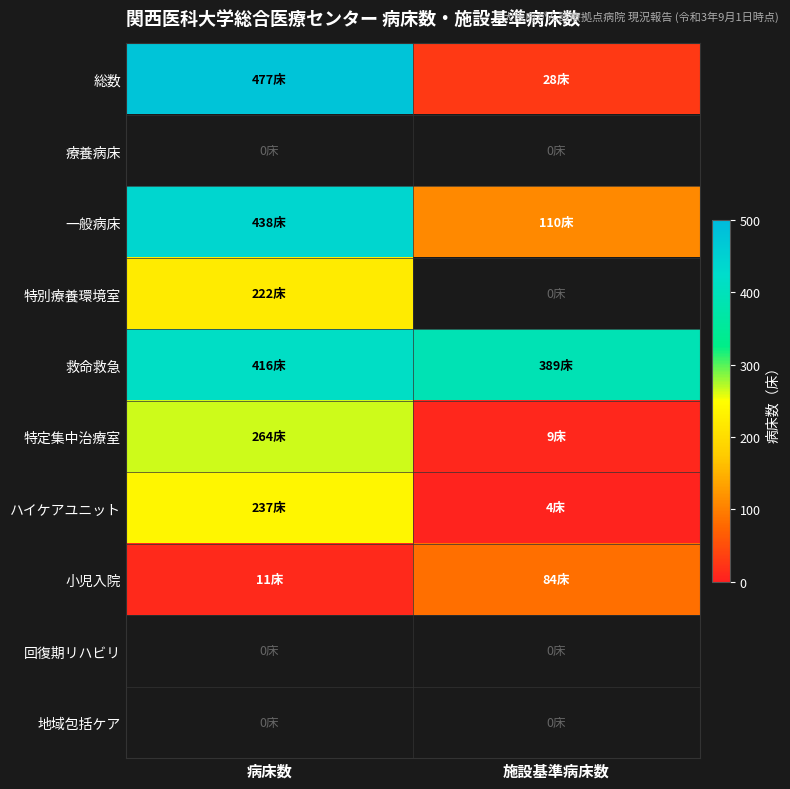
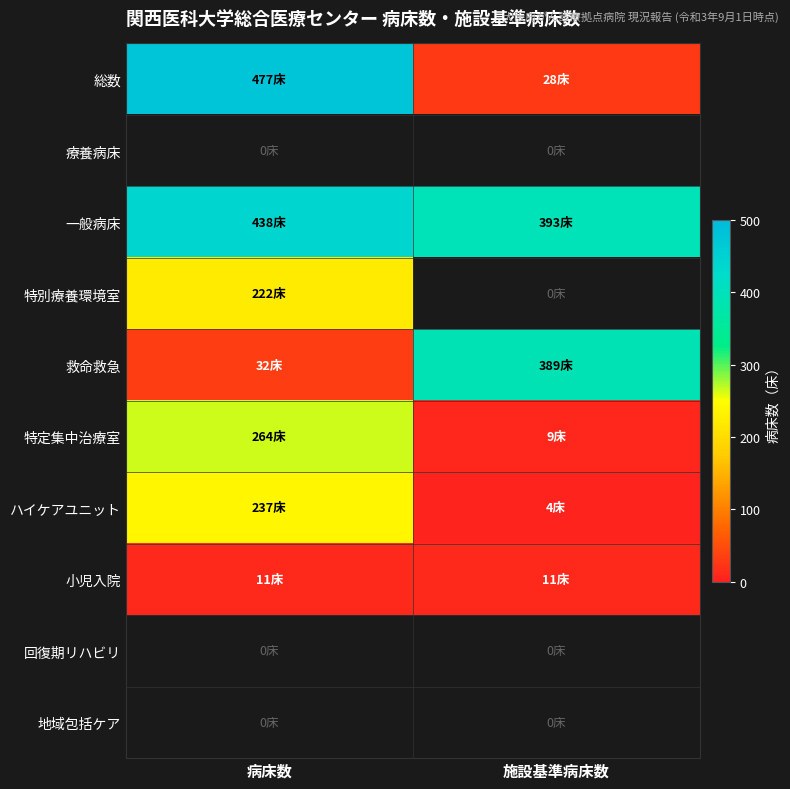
一般病床, 施設基準病床数: 110床 -> 393床
救命救急, 病床数: 416床 -> 32床
小児入院, 施設基準病床数: 84床 -> 11床
